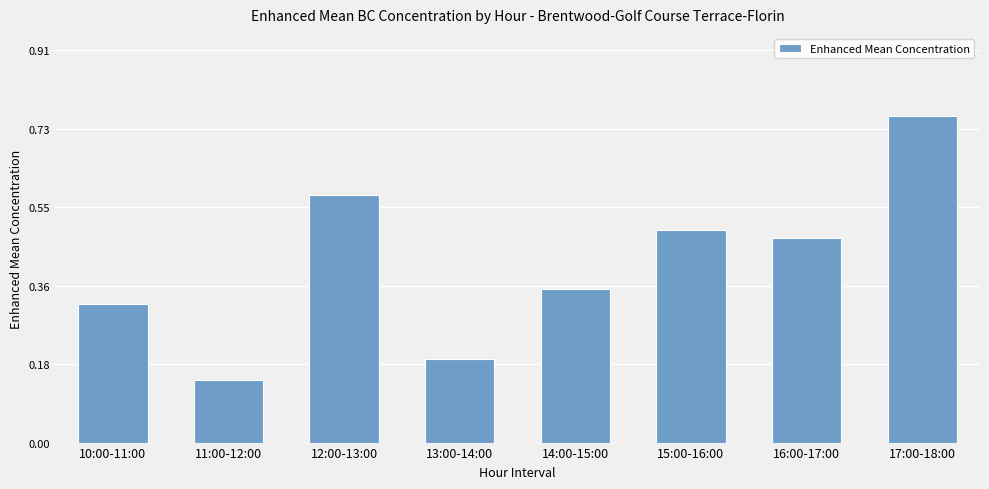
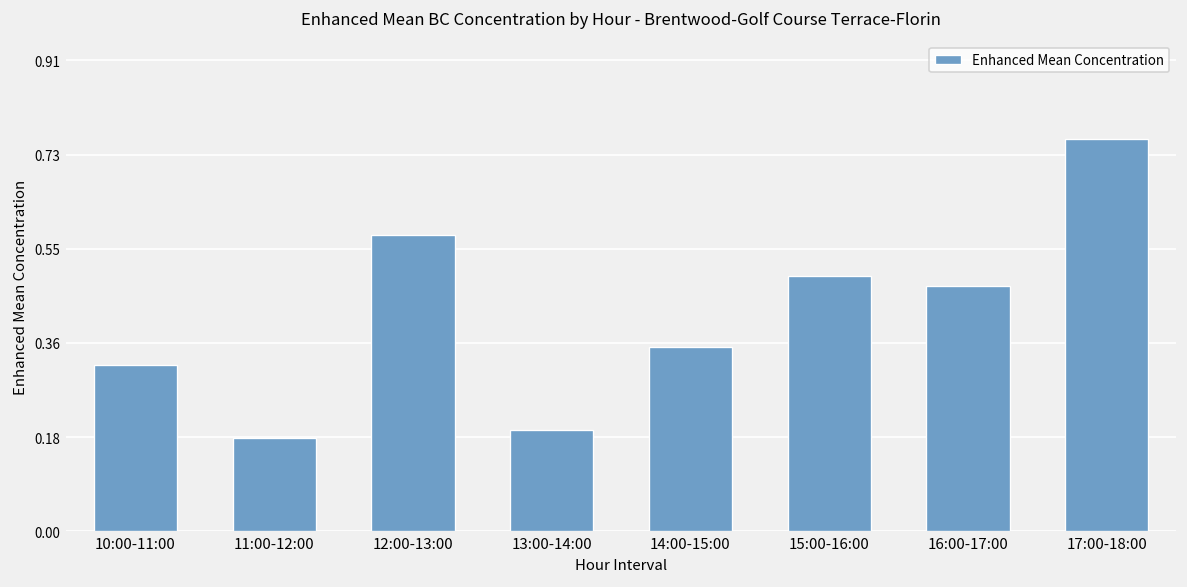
11:00-12:00: 0.15 -> 0.18
